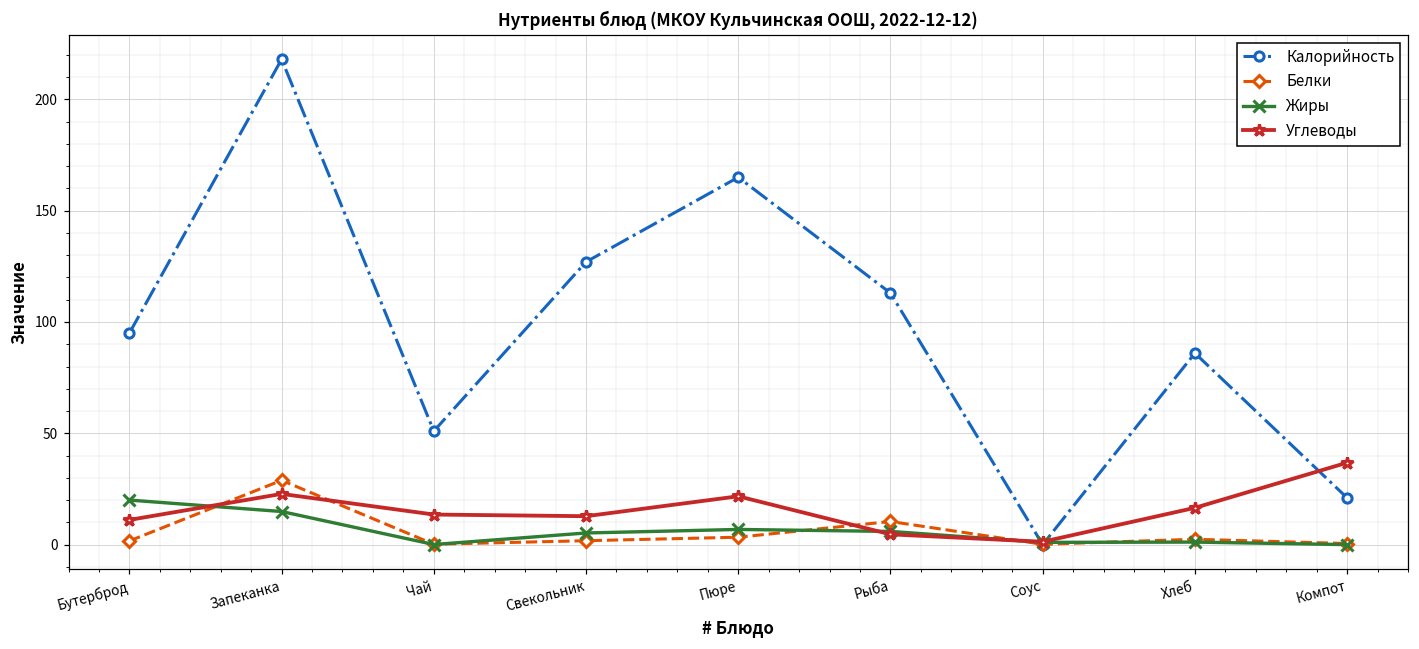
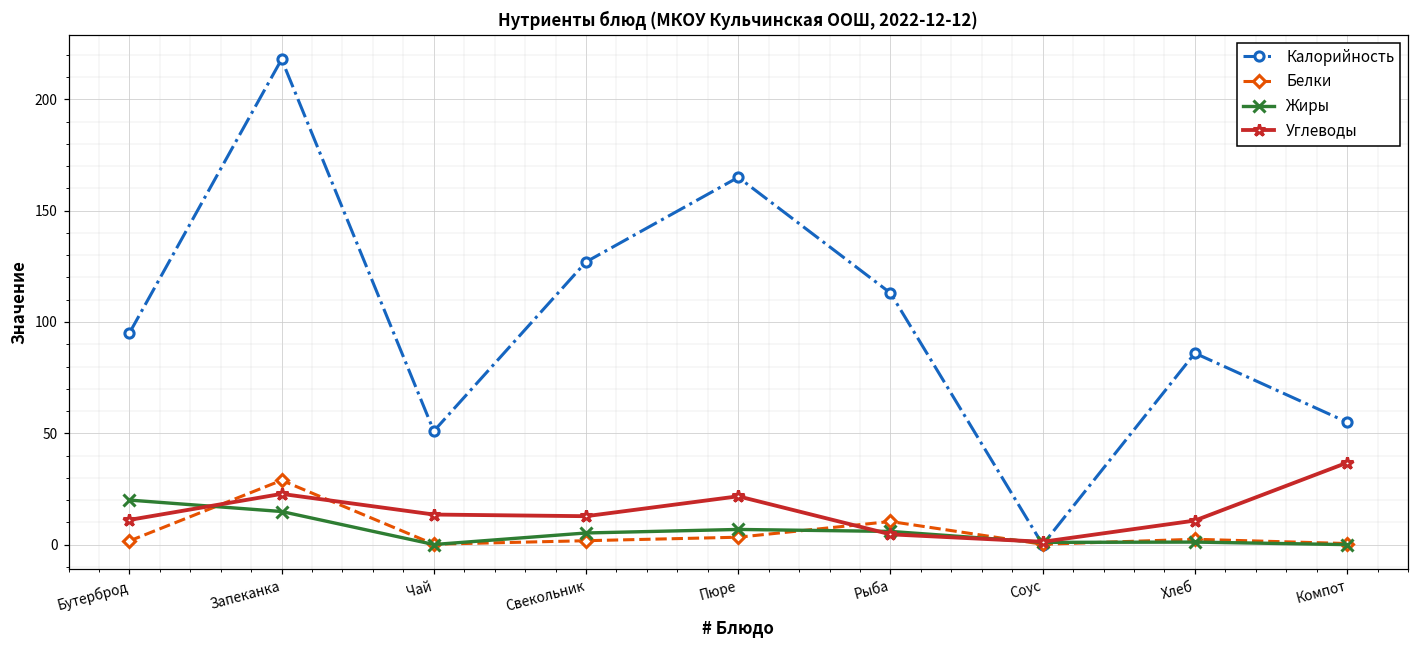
Углеводы, Хлеб: 17 -> 11
Калорийность, Компот: 21 -> 55
